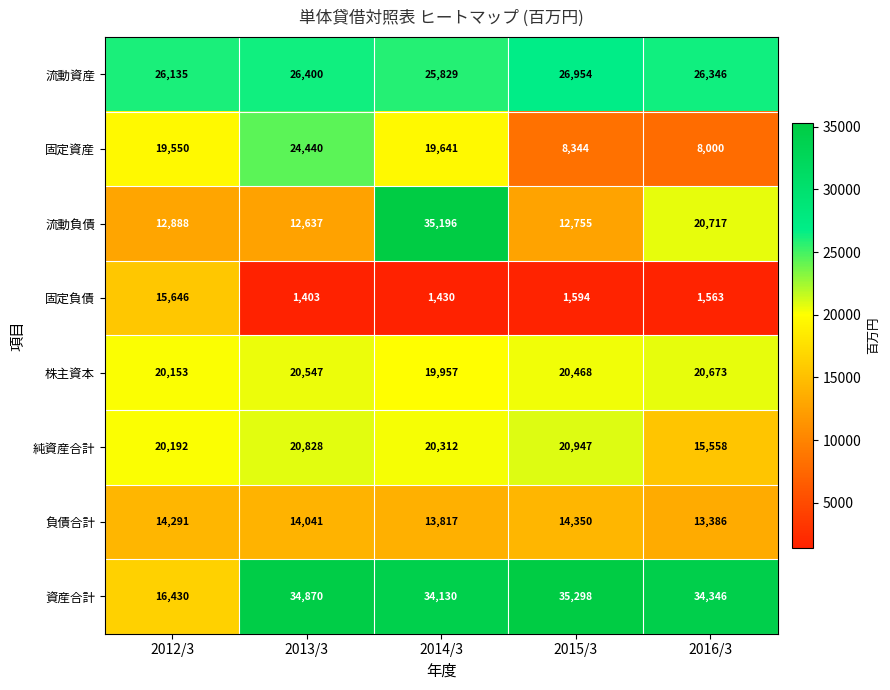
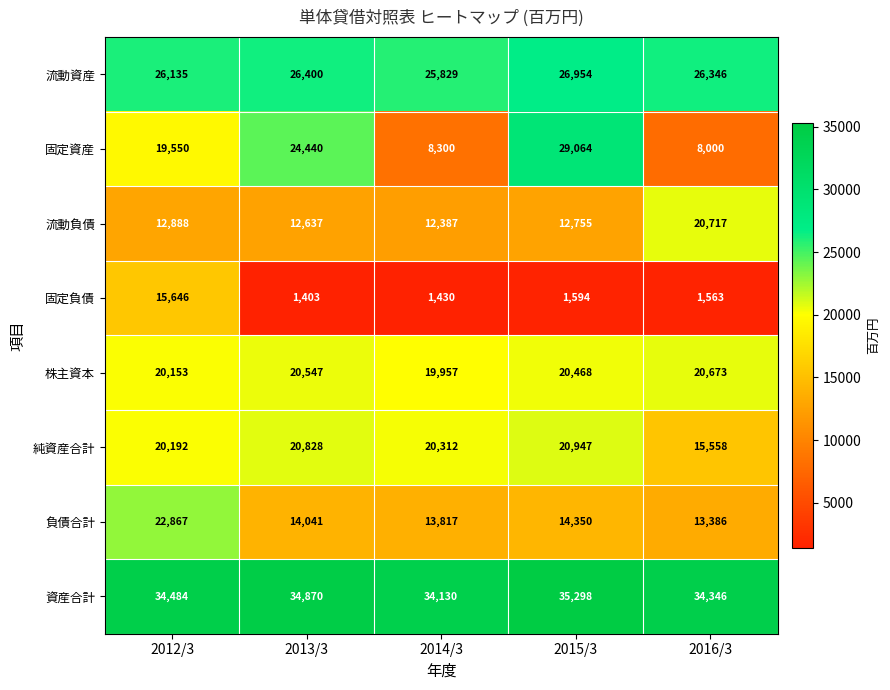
固定資産, 2014/3: 19,641 -> 8,300
固定資産, 2015/3: 8,344 -> 29,064
流動負債, 2014/3: 35,196 -> 12,387
負債合計, 2012/3: 14,291 -> 22,867
資産合計, 2012/3: 16,430 -> 34,484
